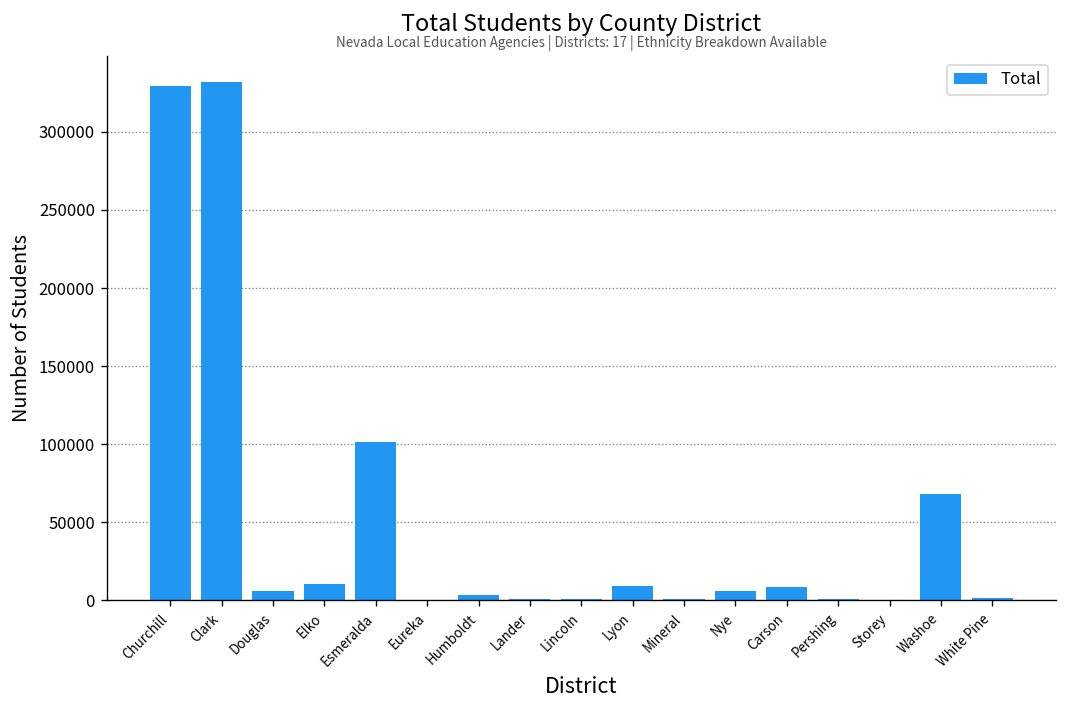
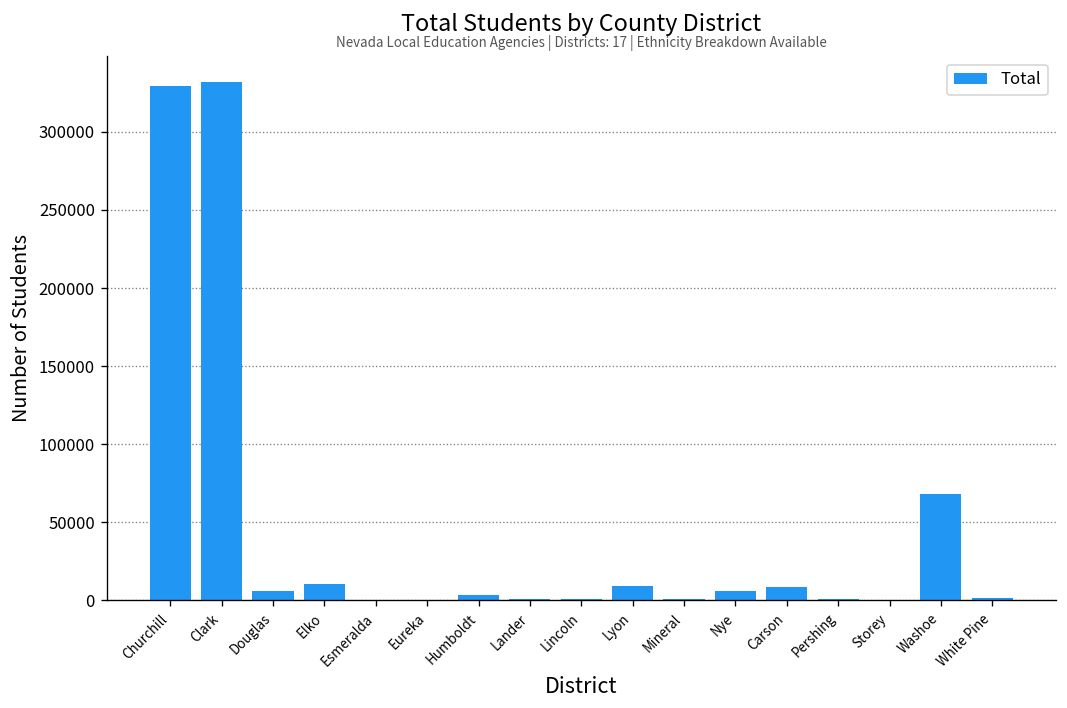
Esmeralda: 101000 -> 0
